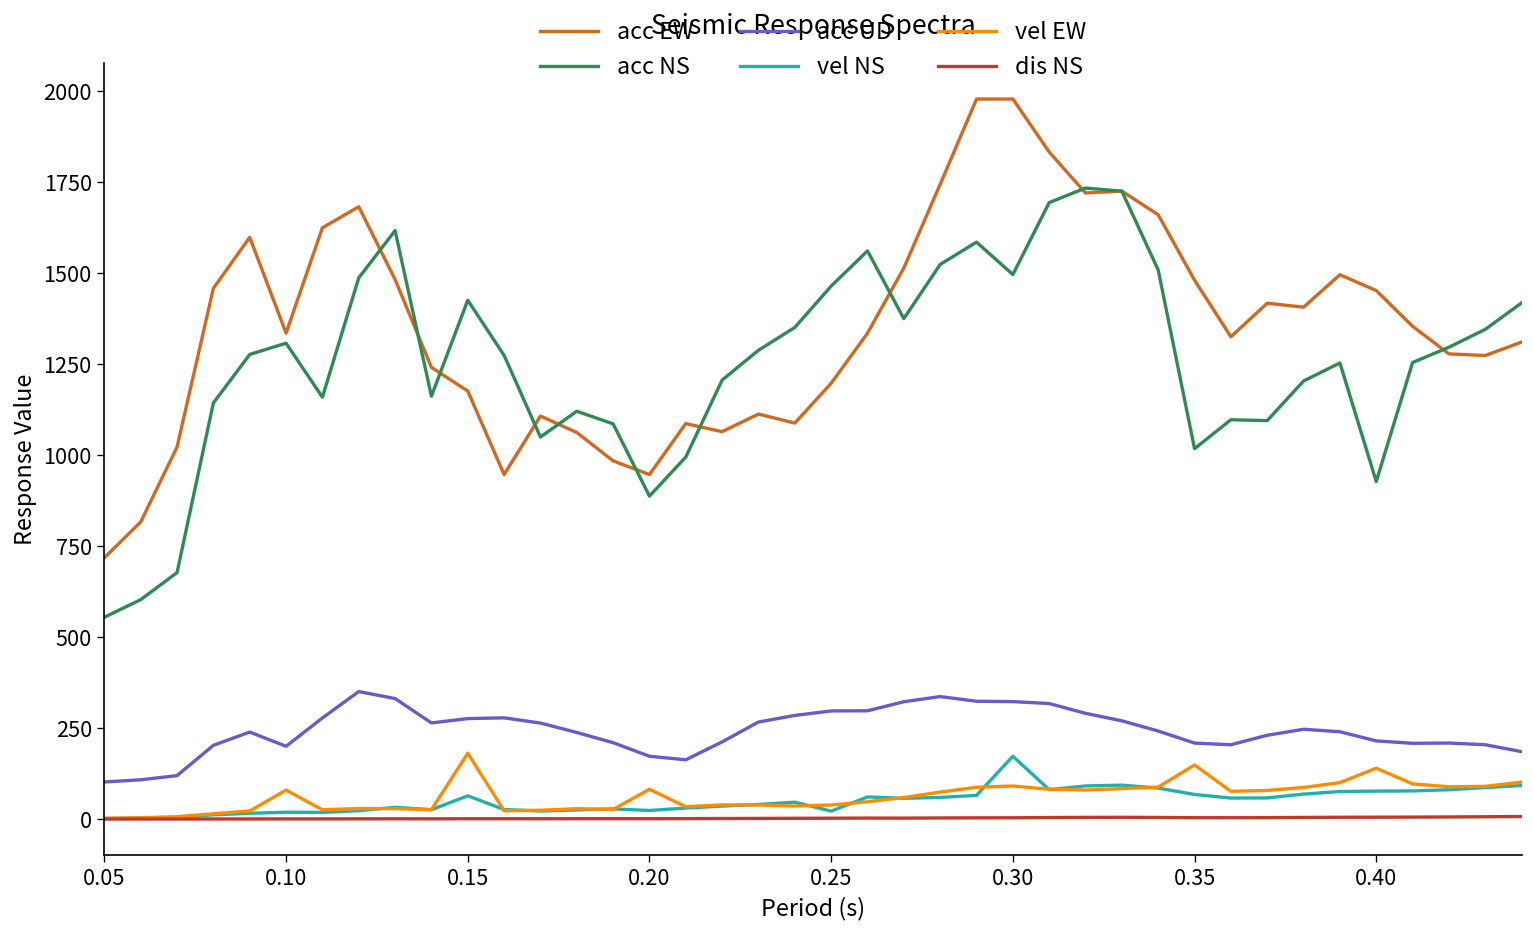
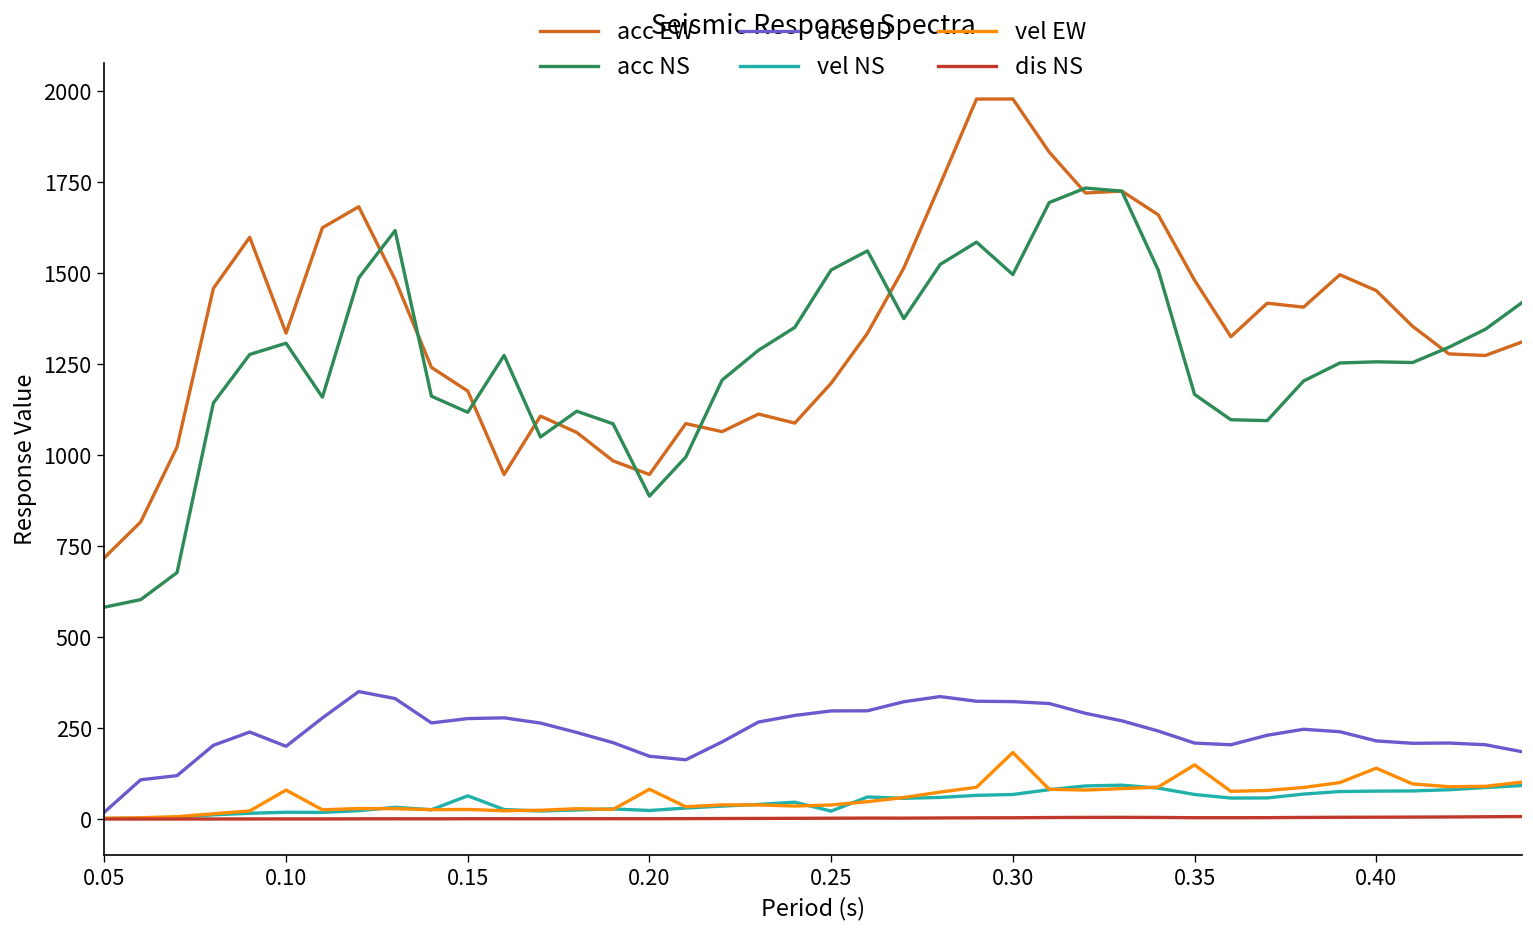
acc NS, 0.05: 550 -> 580
acc UD, 0.05: 100 -> 20
acc NS, 0.15: 1430 -> 1120
vel EW, 0.15: 180 -> 30
acc NS, 0.25: 1460 -> 1510
vel NS, 0.30: 170 -> 70
vel EW, 0.30: 90 -> 180
acc NS, 0.35: 1020 -> 1170
acc NS, 0.40: 930 -> 1260
